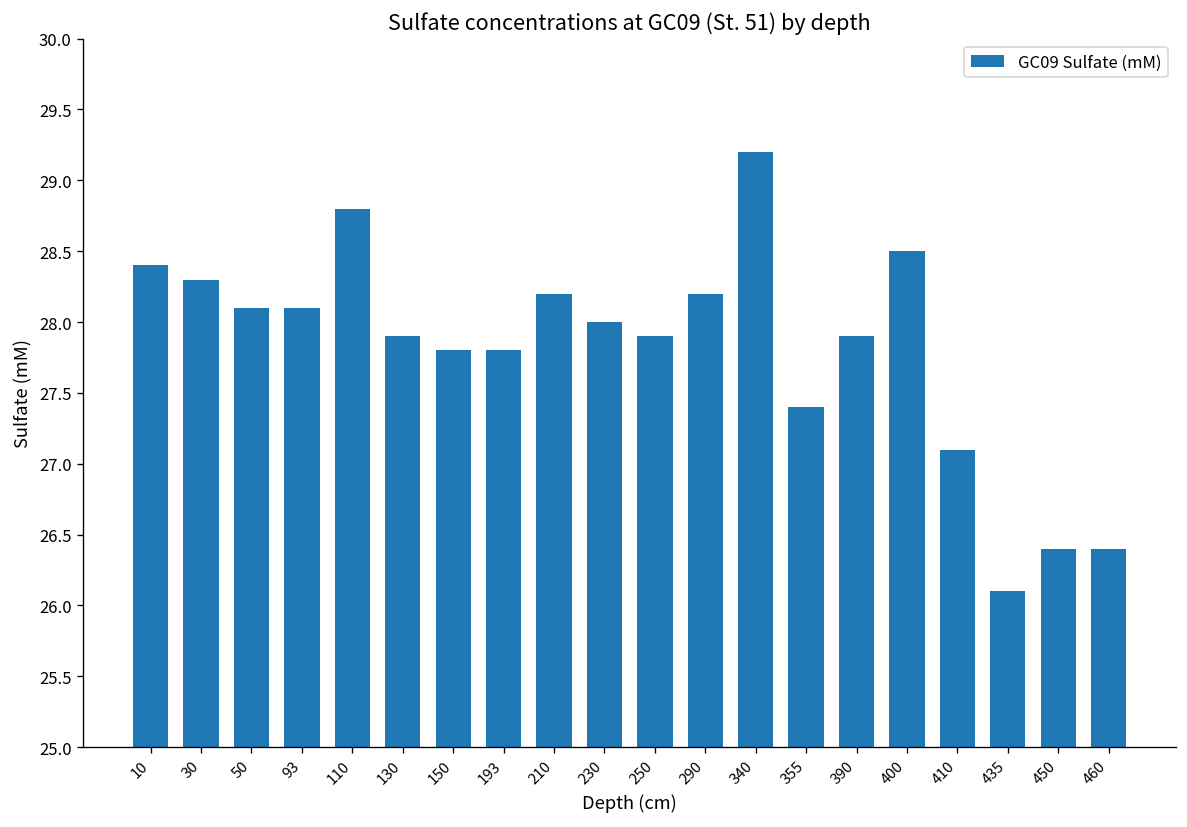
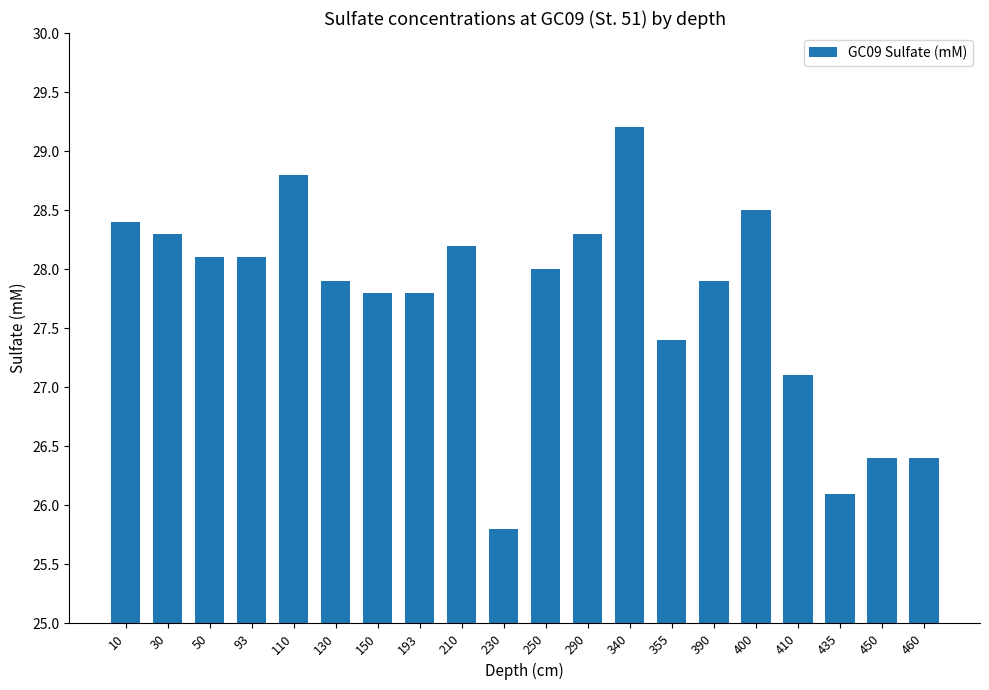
230: 28.0 -> 25.8
250: 27.9 -> 28.0
290: 28.2 -> 28.3
